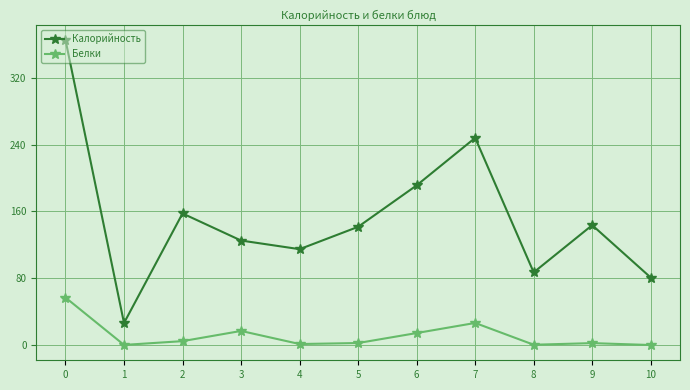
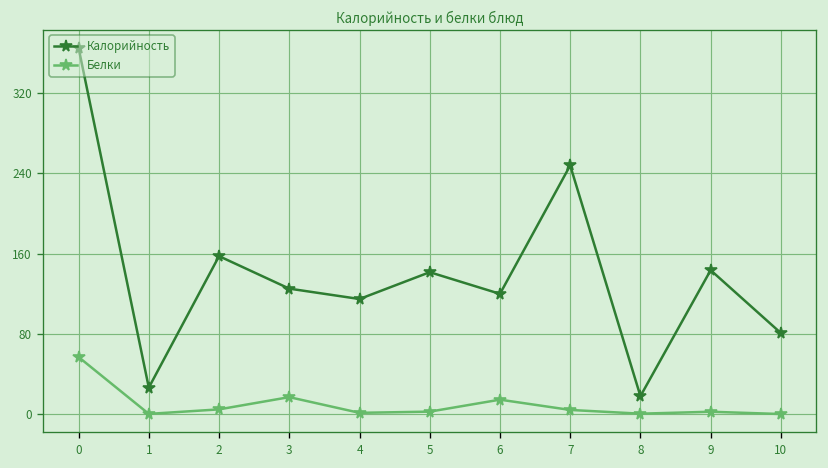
Калорийность, 6: 190 -> 120
Белки, 7: 30 -> 0
Калорийность, 8: 90 -> 20
